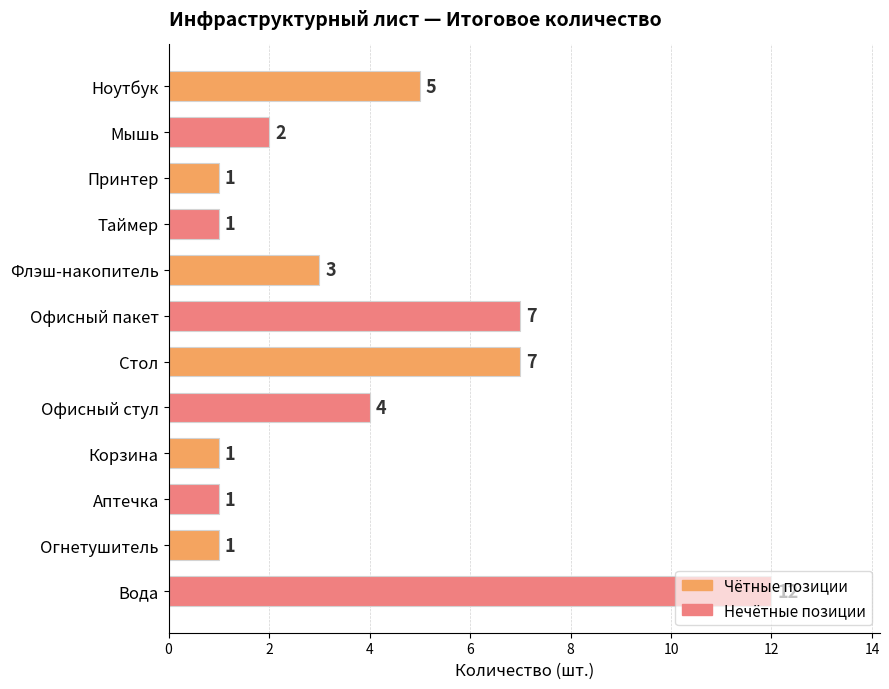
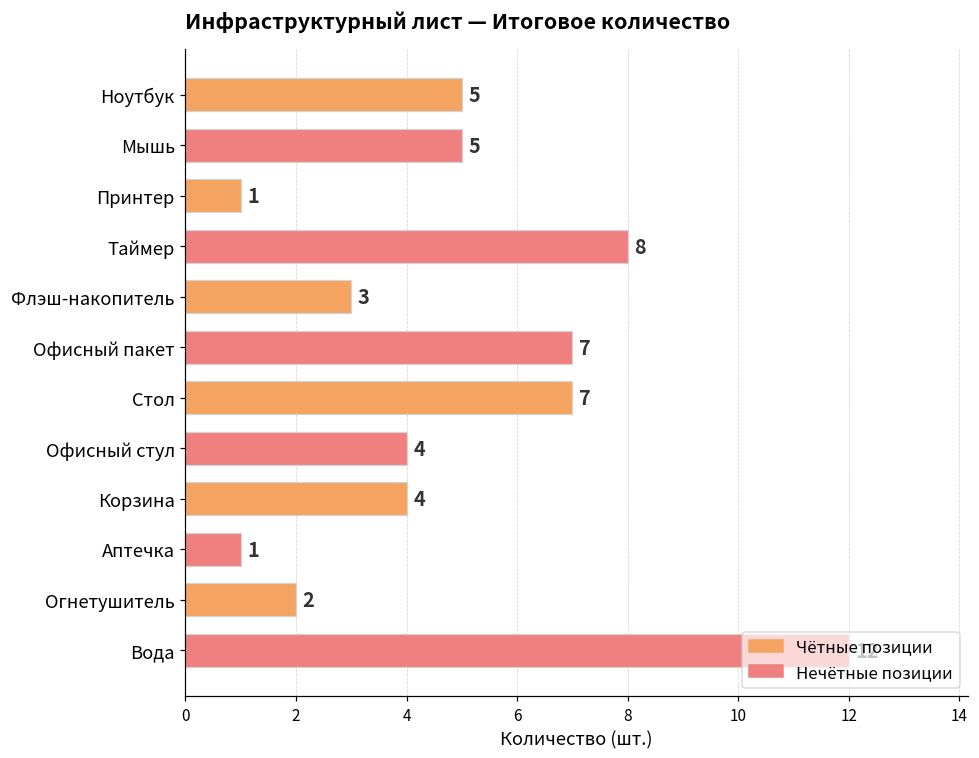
Мышь: 2 -> 5
Таймер: 1 -> 8
Корзина: 1 -> 4
Огнетушитель: 1 -> 2
